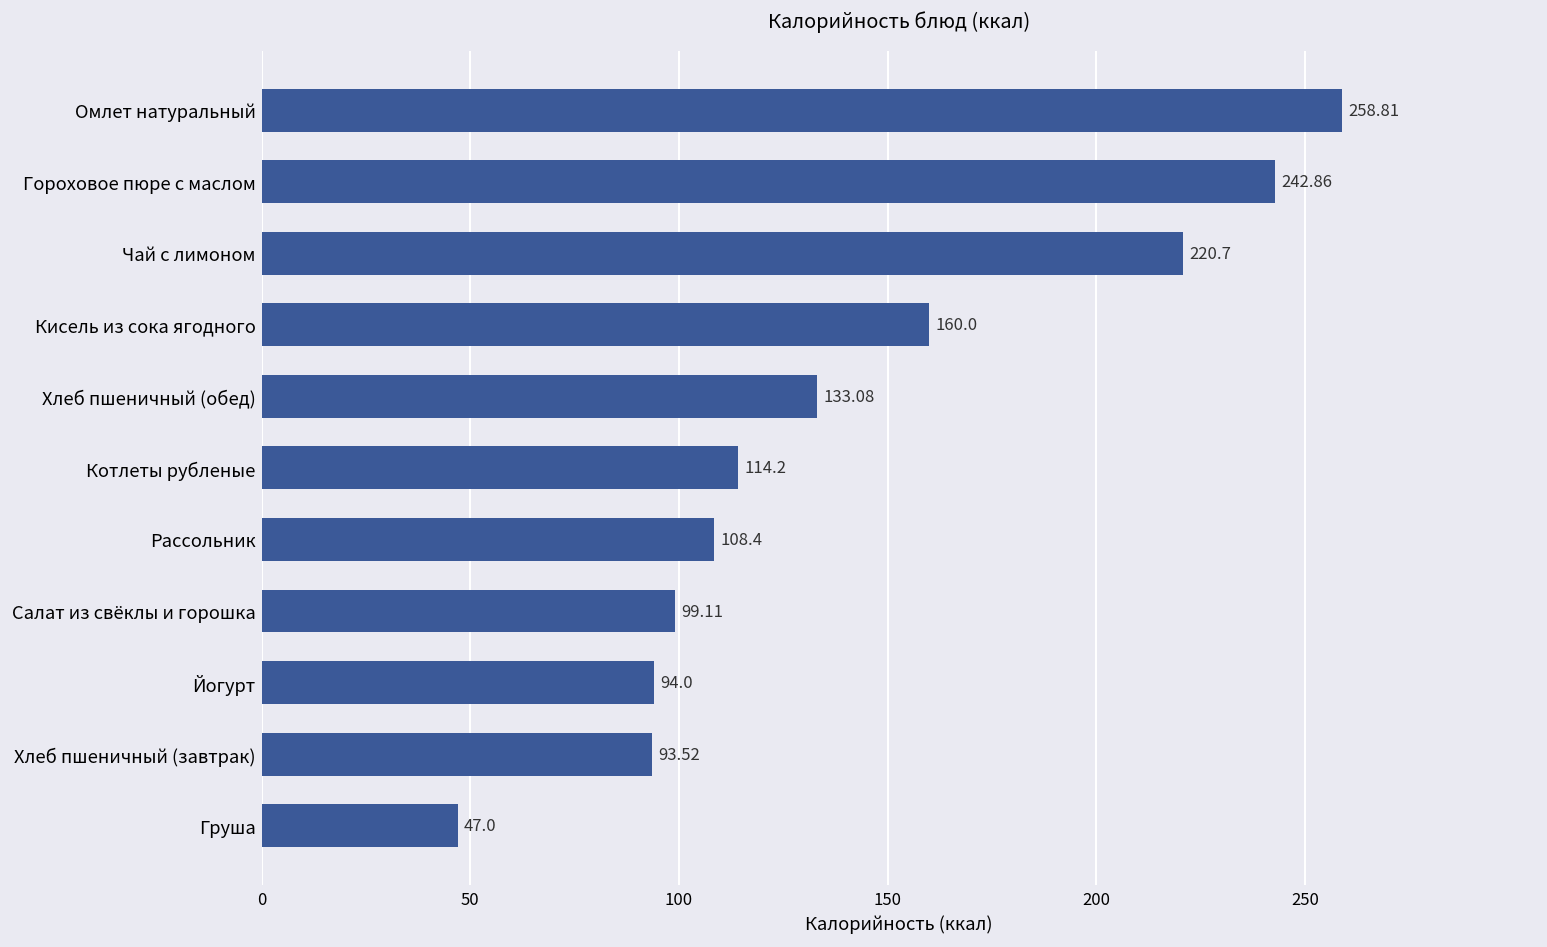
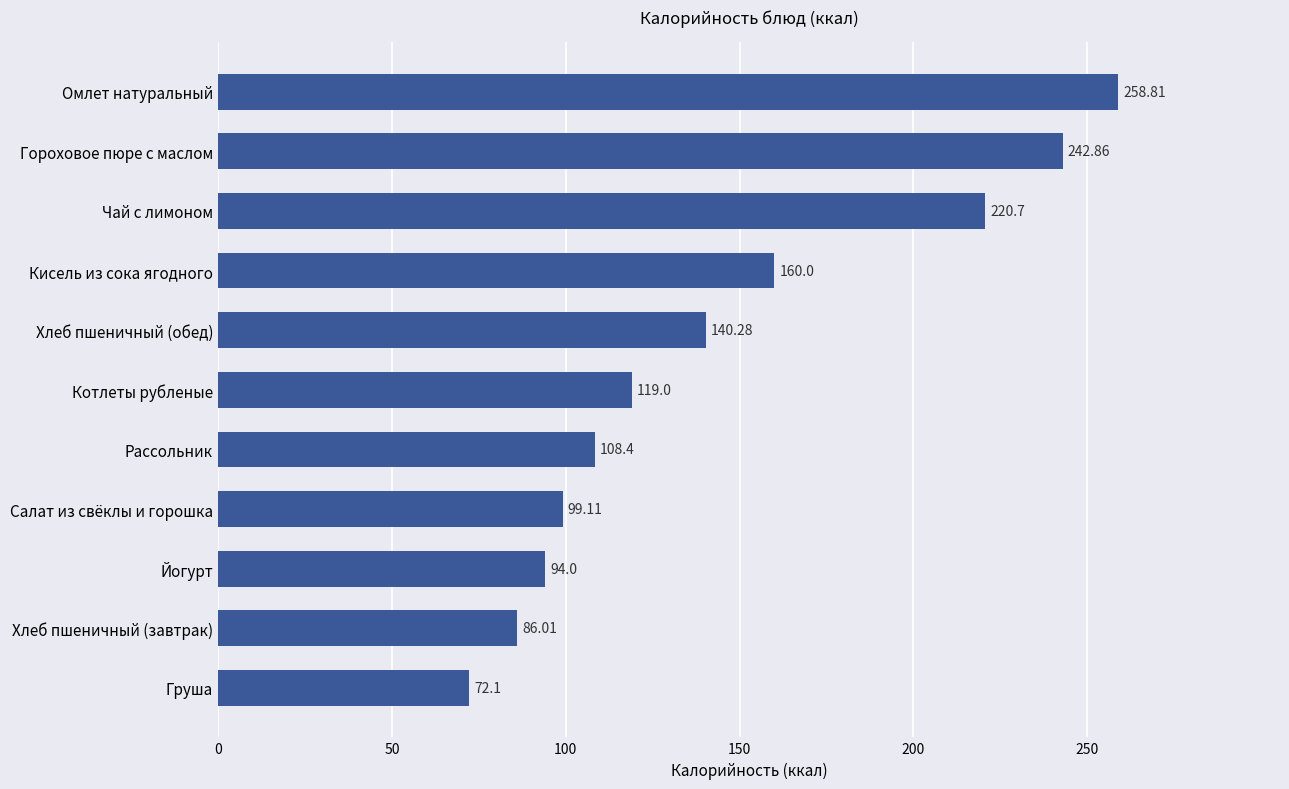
Хлеб пшеничный (обед): 133.08 -> 140.28
Котлеты рубленые: 114.2 -> 119.0
Хлеб пшеничный (завтрак): 93.52 -> 86.01
Груша: 47.0 -> 72.1
